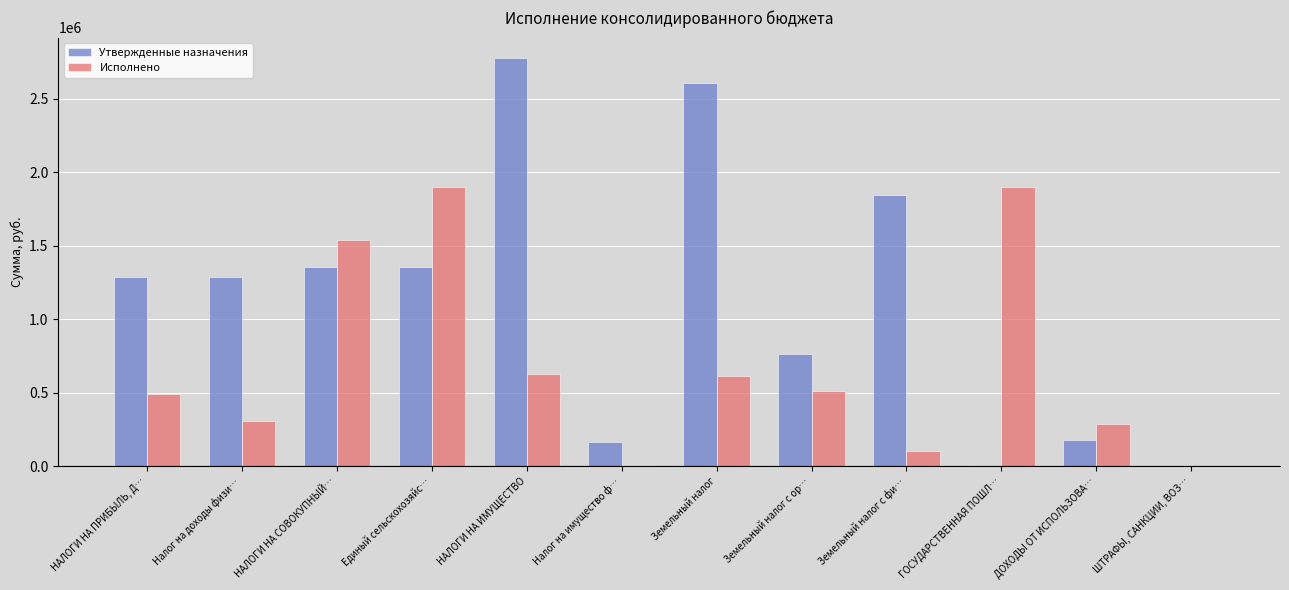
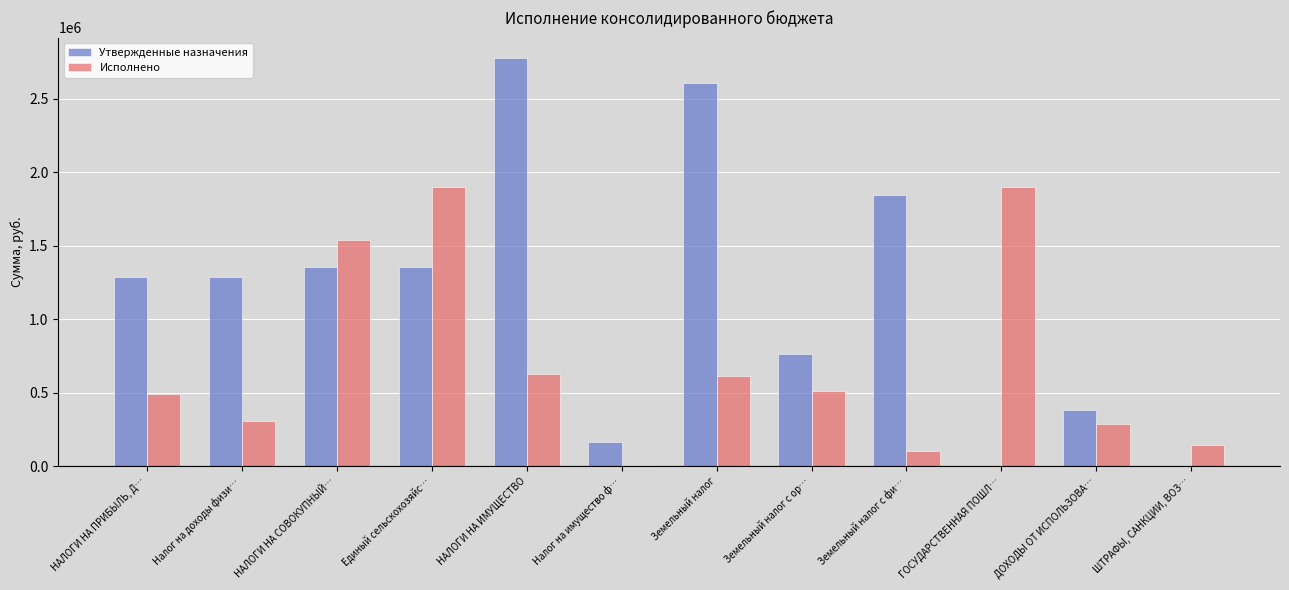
Утвержденные назначения, ДОХОДЫ ОТ ИСПОЛЬЗОВА…: 180000 -> 390000
Исполнено, ШТРАФЫ, САНКЦИИ, ВОЗ…: 0 -> 150000
